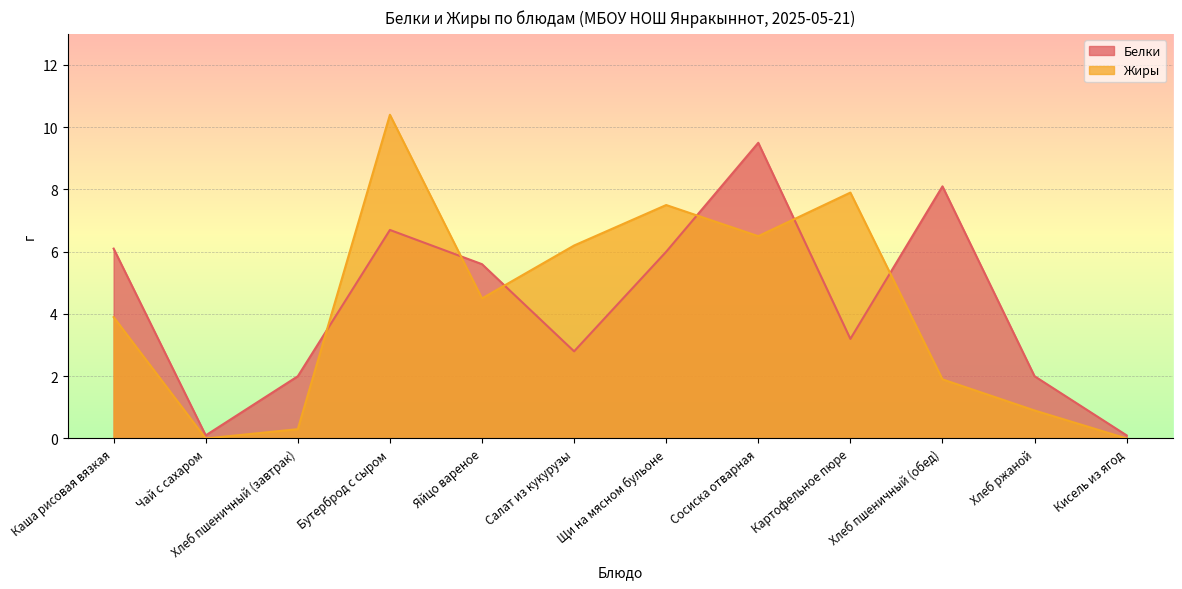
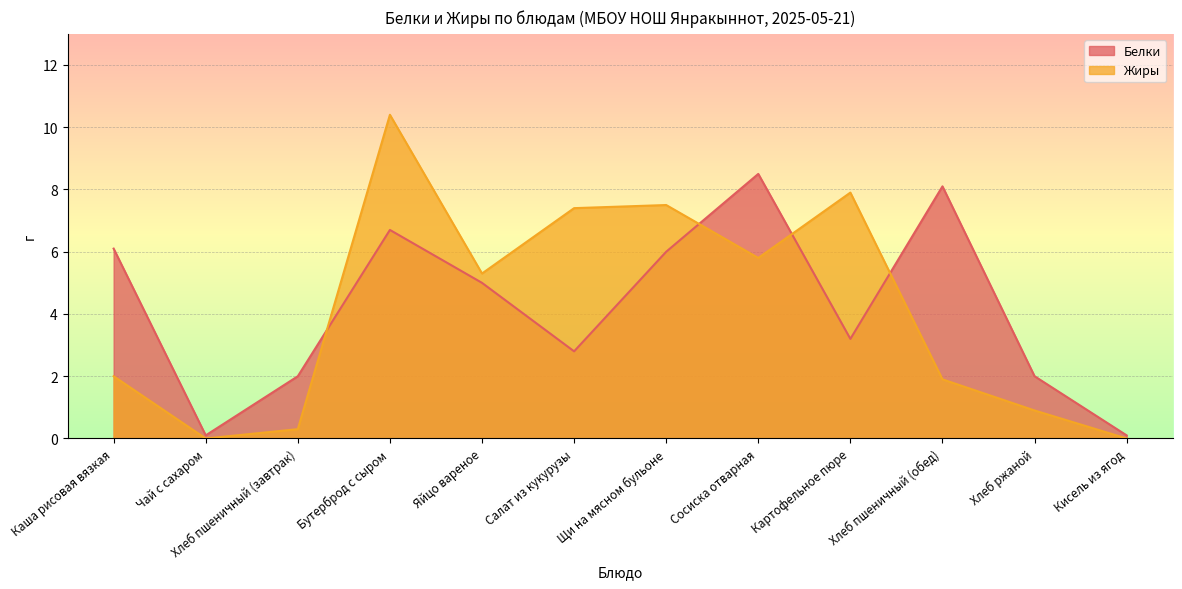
Жиры, Каша рисовая вязкая: 3.9 -> 2.0
Белки, Яйцо вареное: 5.6 -> 5.0
Жиры, Яйцо вареное: 4.5 -> 5.3
Жиры, Салат из кукурузы: 6.2 -> 7.4
Белки, Сосиска отварная: 9.5 -> 8.5
Жиры, Сосиска отварная: 6.5 -> 5.8
